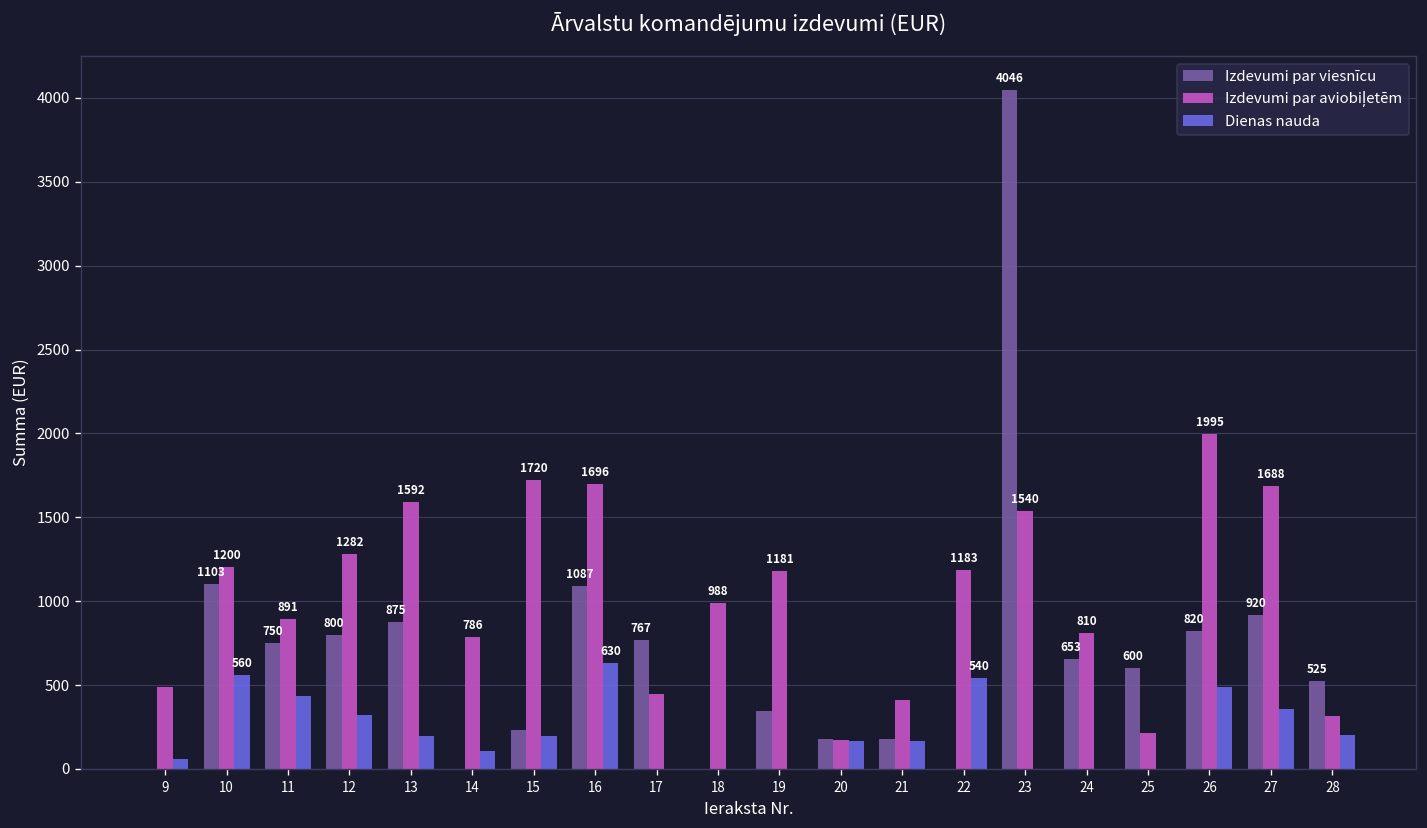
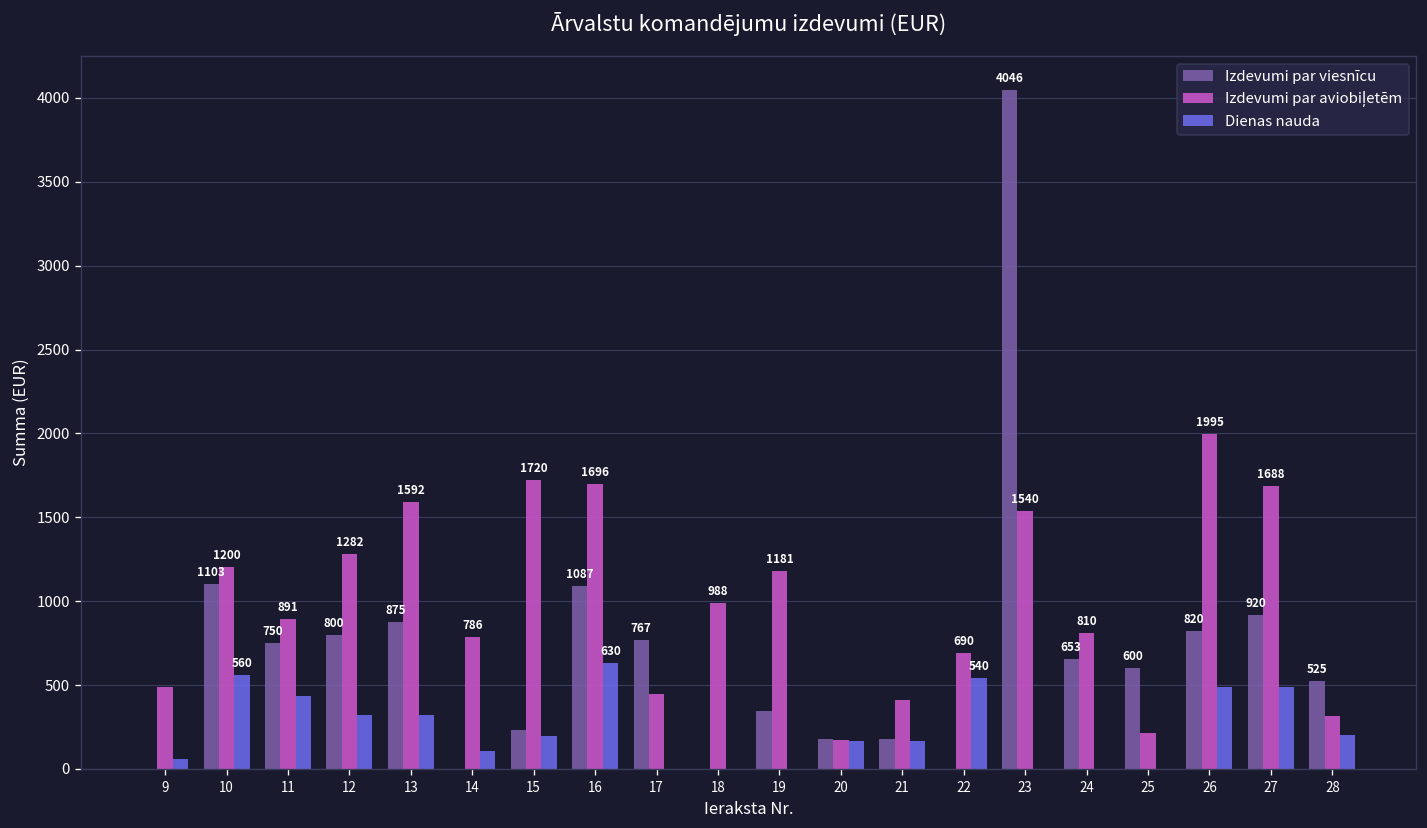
Dienas nauda, 13: 200 -> 320
Izdevumi par aviobiļetēm, 22: 1183 -> 690
Dienas nauda, 27: 360 -> 490
